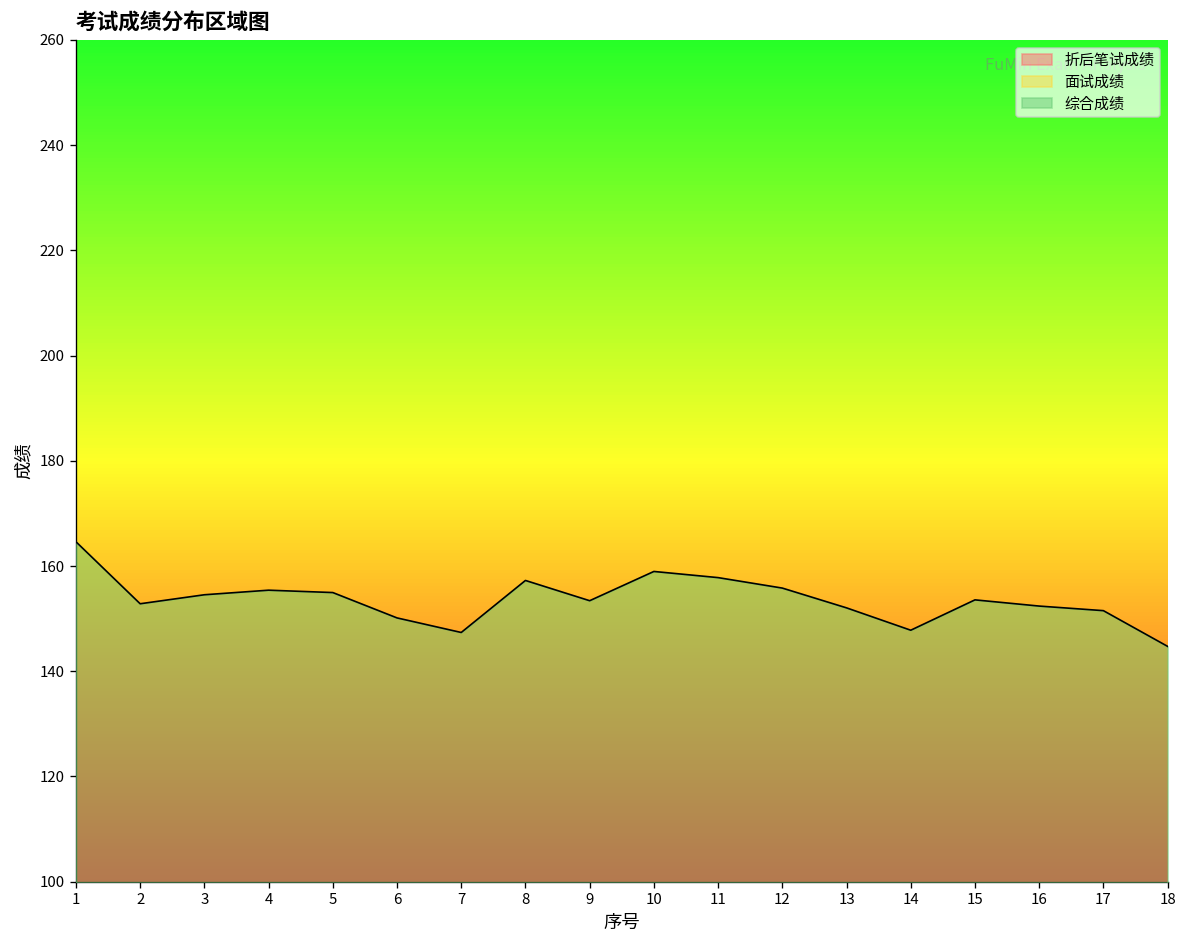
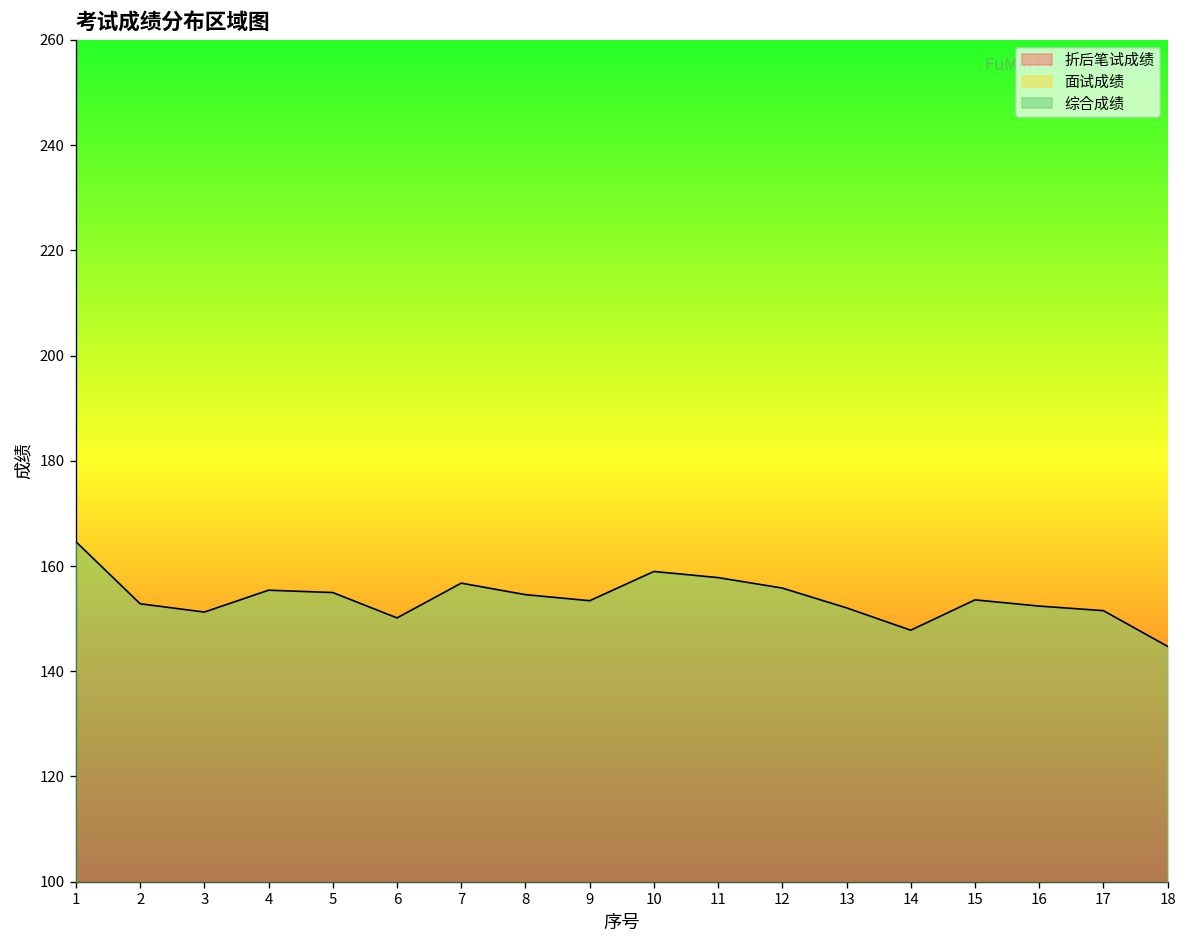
综合成绩, 3: 155 -> 151
综合成绩, 7: 147 -> 157
综合成绩, 8: 157 -> 155
